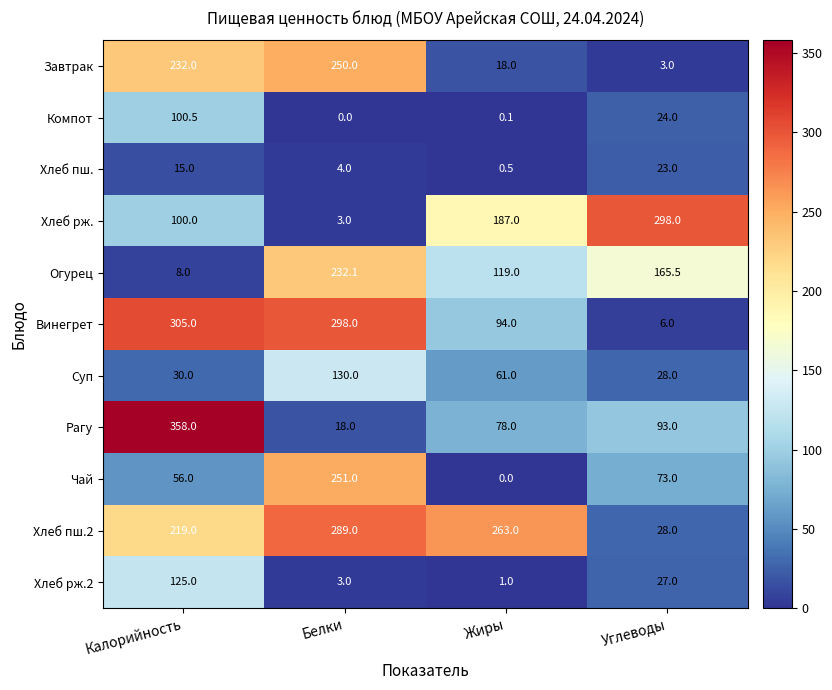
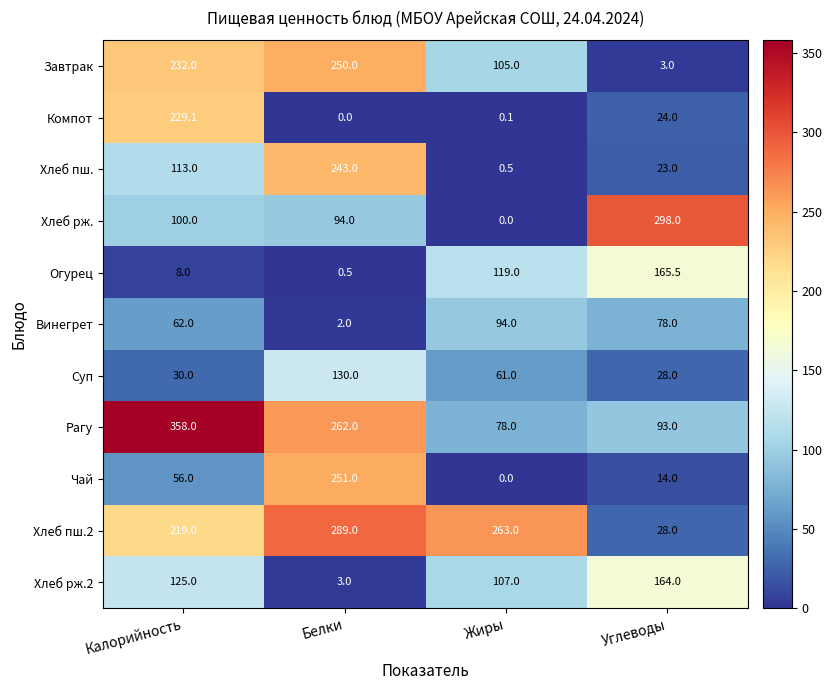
Завтрак, Жиры: 18.0 -> 105.0
Компот, Калорийность: 100.5 -> 229.1
Хлеб пш., Калорийность: 15.0 -> 113.0
Хлеб пш., Белки: 4.0 -> 243.0
Хлеб рж., Белки: 3.0 -> 94.0
Хлеб рж., Жиры: 187.0 -> 0.0
Огурец, Белки: 232.1 -> 0.5
Винегрет, Калорийность: 305.0 -> 62.0
Винегрет, Белки: 298.0 -> 2.0
Винегрет, Углеводы: 6.0 -> 78.0
Рагу, Белки: 18.0 -> 262.0
Чай, Углеводы: 73.0 -> 14.0
Хлеб рж.2, Жиры: 1.0 -> 107.0
Хлеб рж.2, Углеводы: 27.0 -> 164.0
